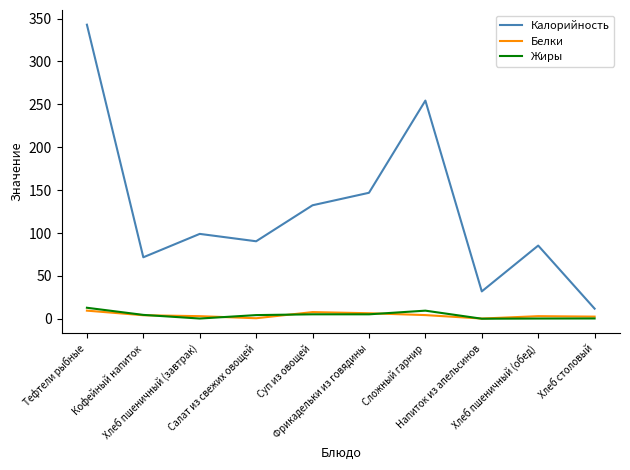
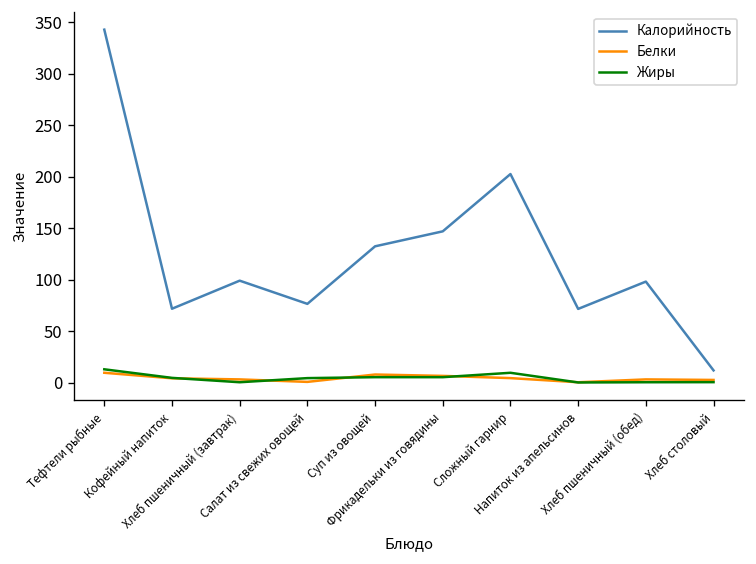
Калорийность, Салат из свежих овощей: 90 -> 80
Калорийность, Сложный гарнир: 250 -> 200
Калорийность, Напиток из апельсинов: 30 -> 70
Калорийность, Хлеб пшеничный (обед): 90 -> 100
